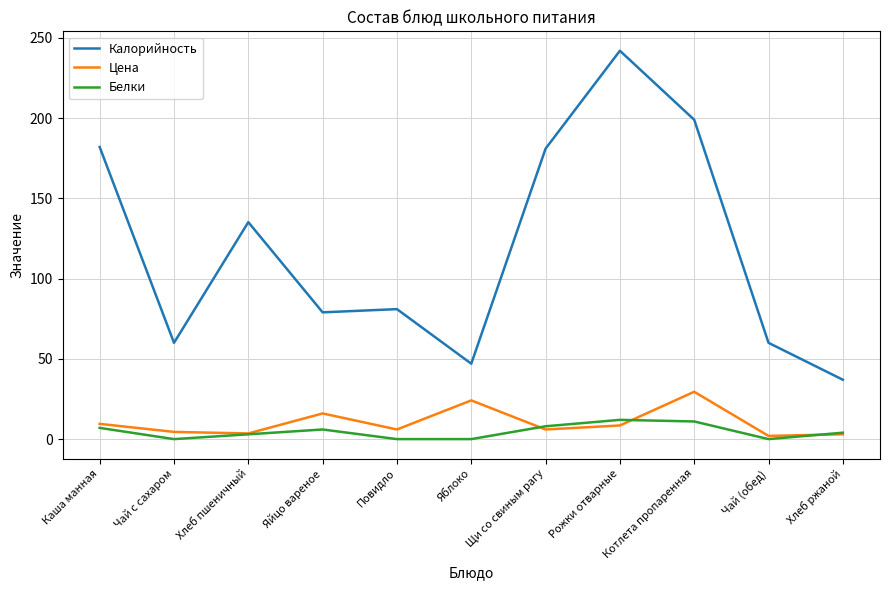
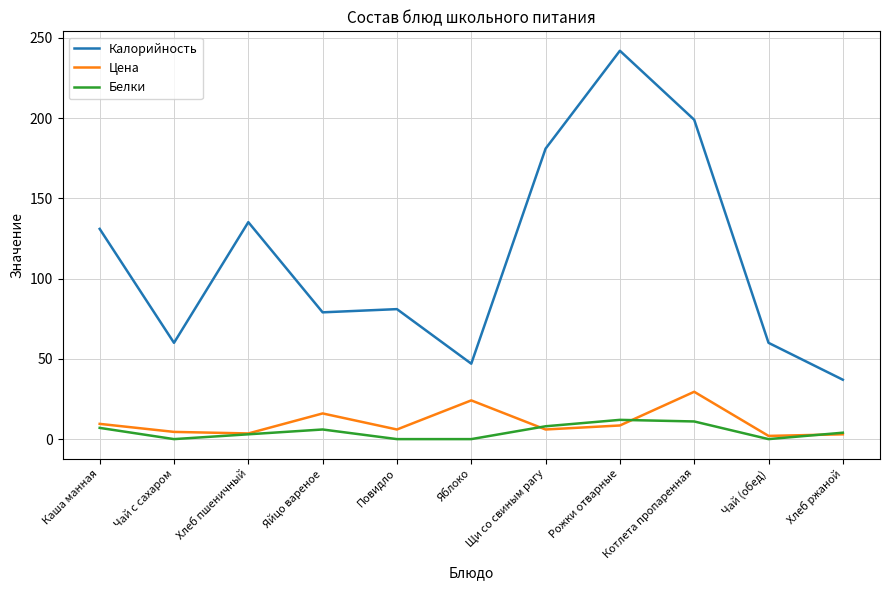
Калорийность, Каша манная: 182 -> 131
